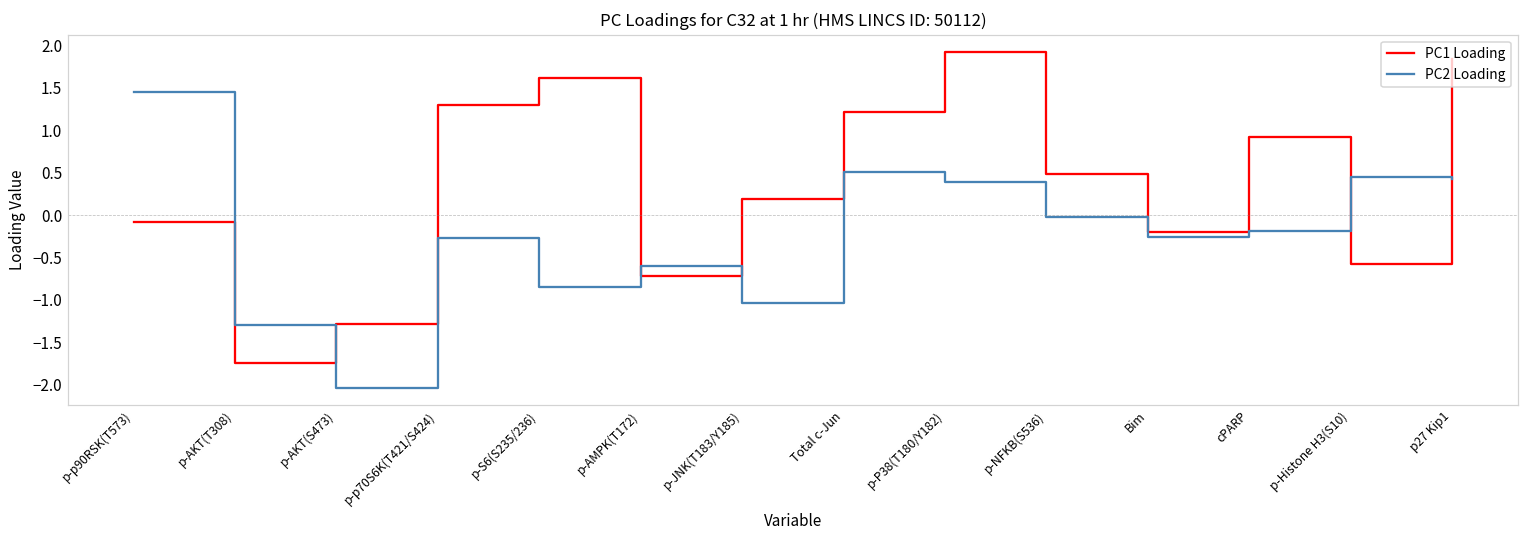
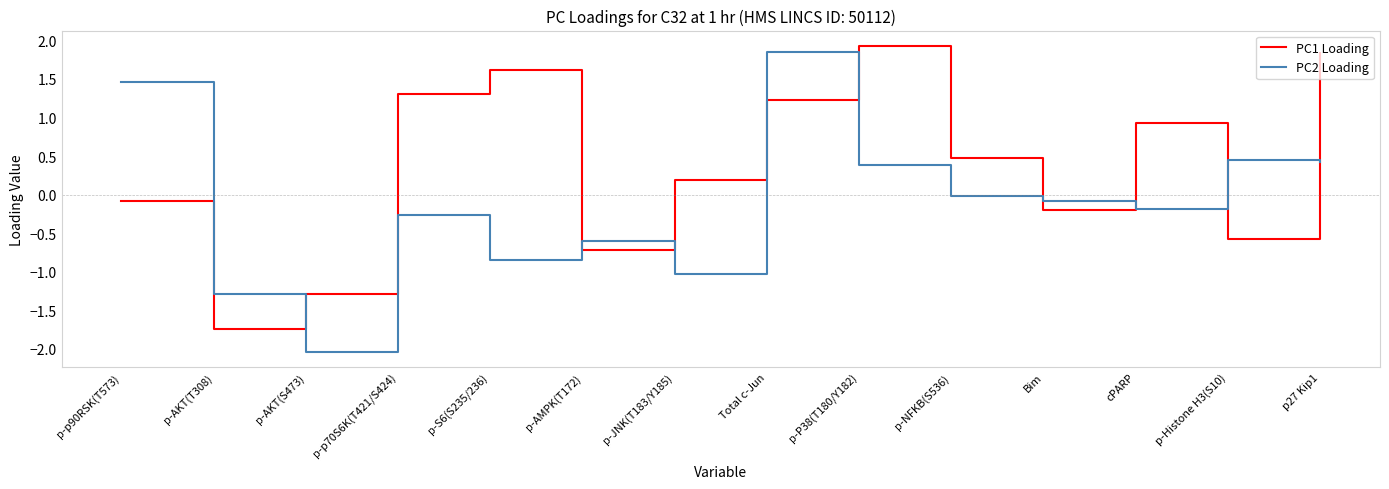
PC2 Loading, Total c-Jun: 0.5 -> 1.8
PC2 Loading, Bim: -0.3 -> -0.1
